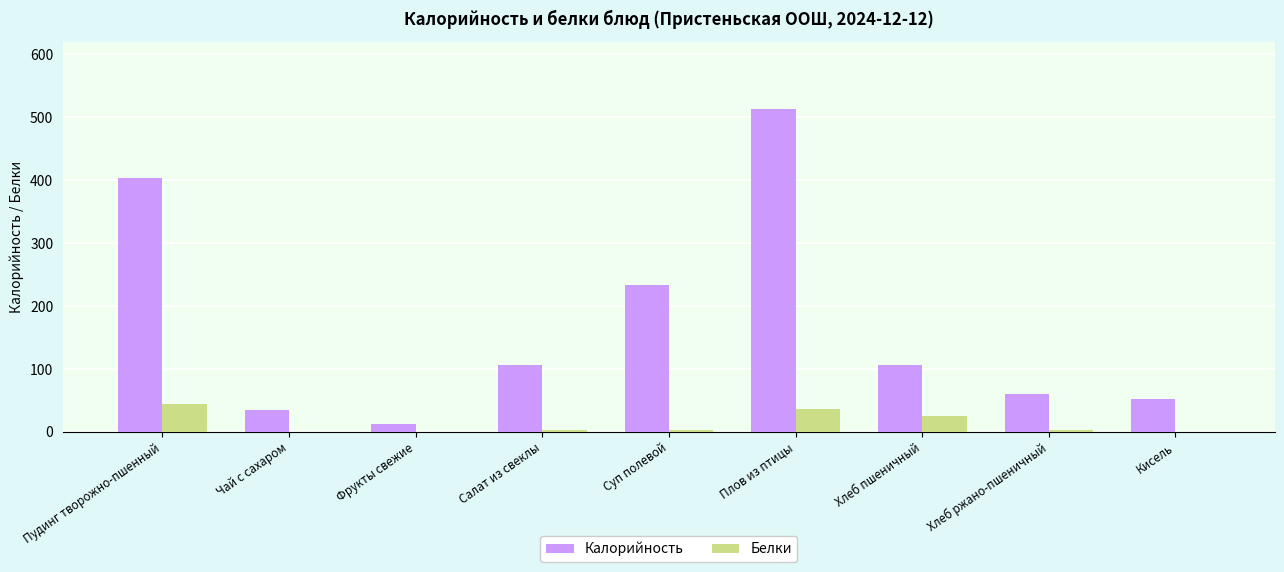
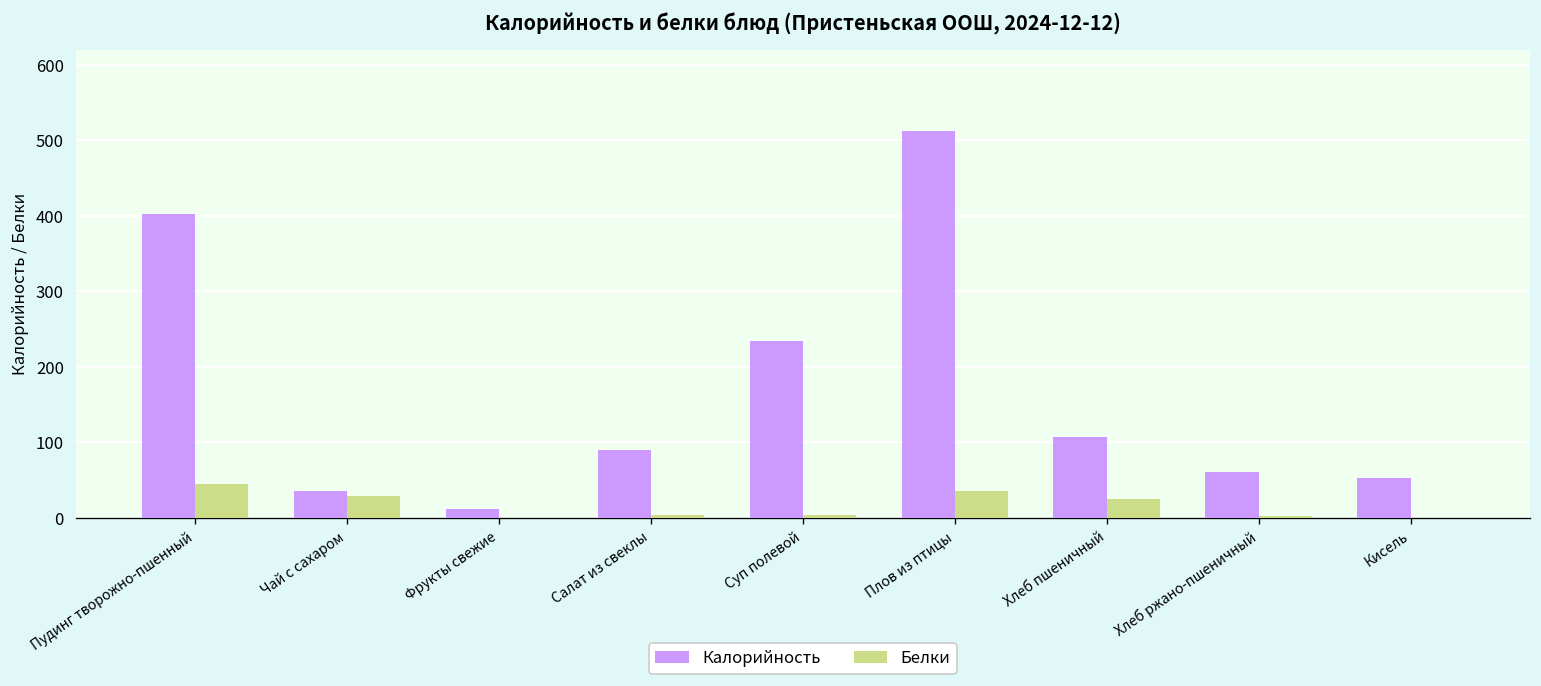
Белки, Чай с сахаром: 0 -> 30
Калорийность, Салат из свеклы: 110 -> 90
